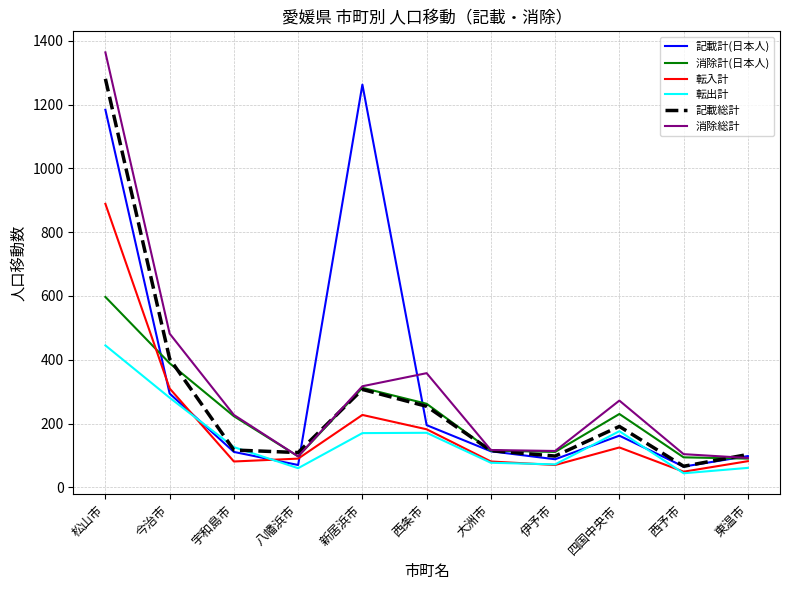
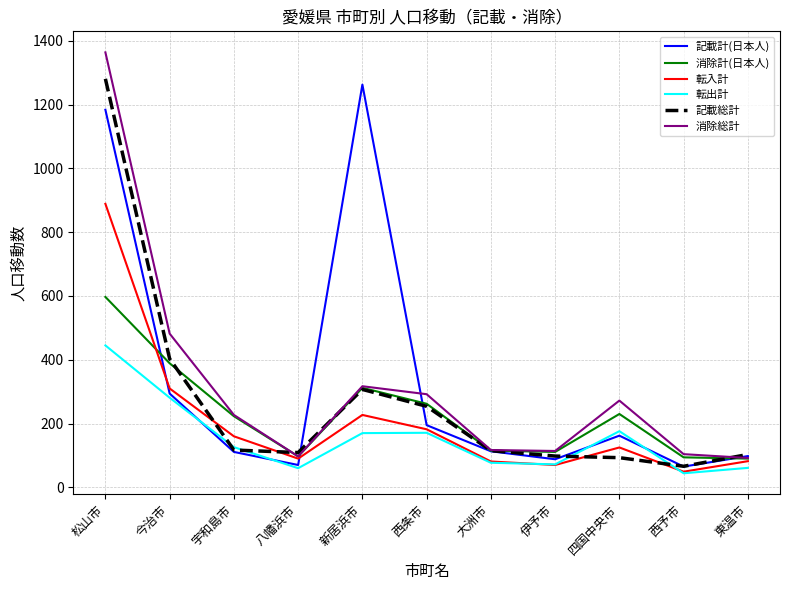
転入計, 宇和島市: 80 -> 160
消除総計, 西条市: 360 -> 290
記載総計, 四国中央市: 190 -> 90
